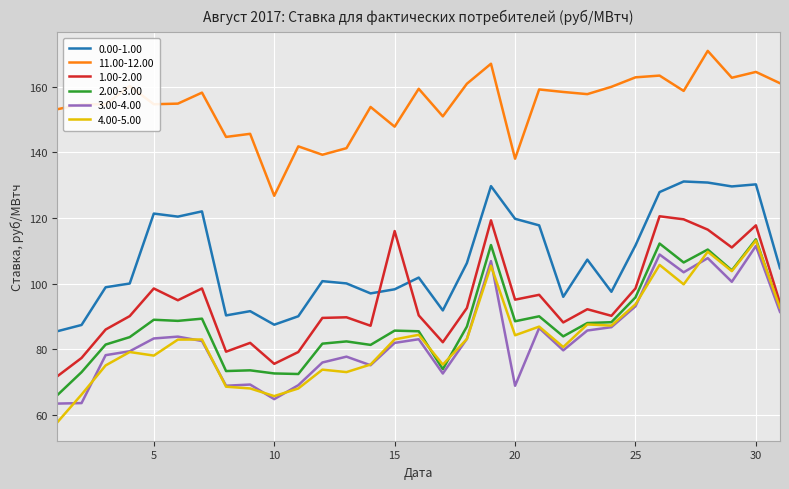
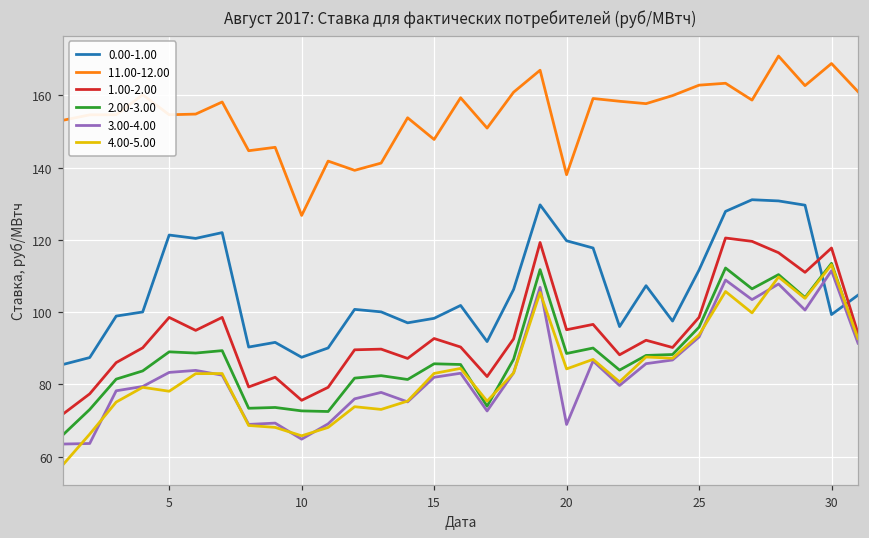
1.00-2.00, 15: 116 -> 93
0.00-1.00, 30: 130 -> 99
11.00-12.00, 30: 165 -> 169
